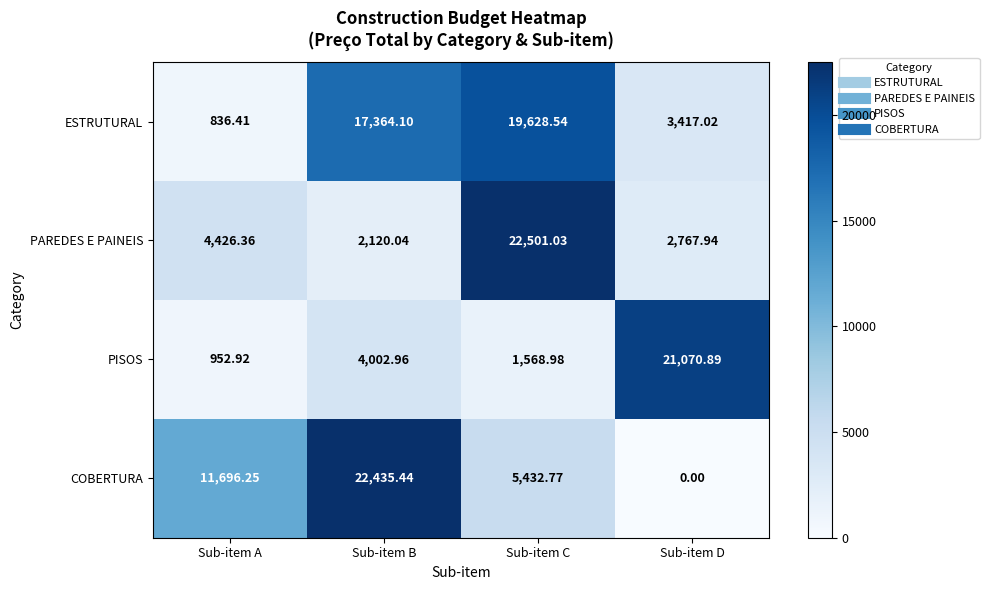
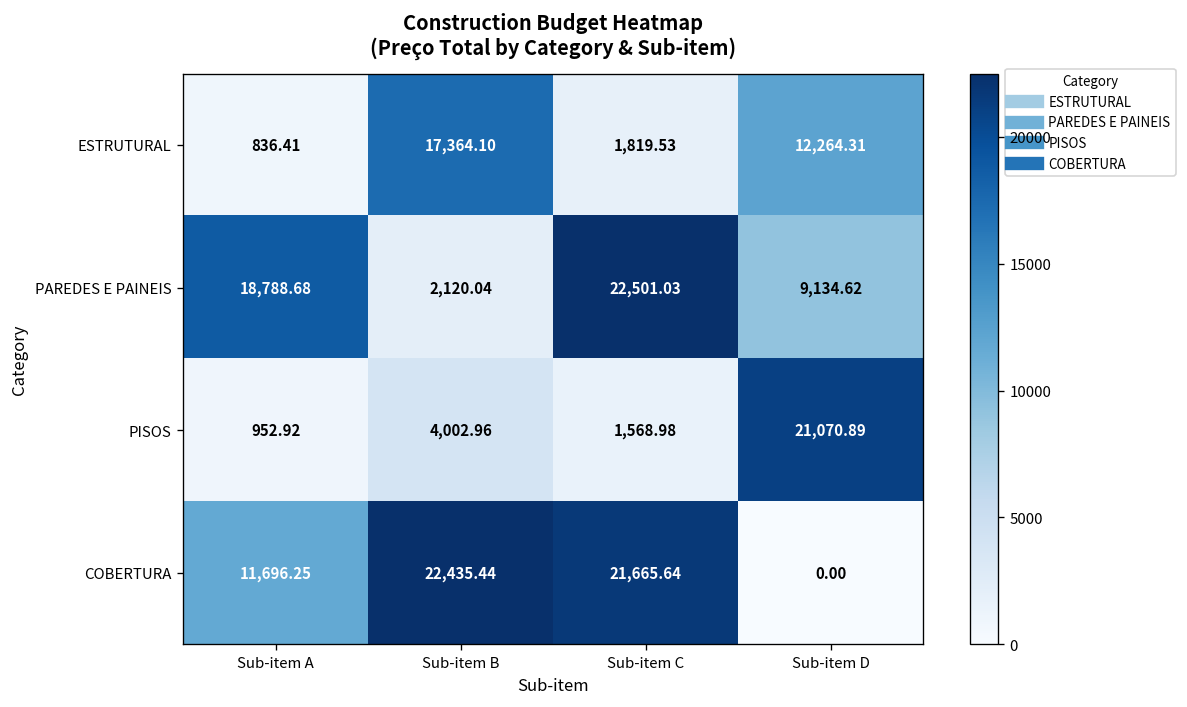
ESTRUTURAL, Sub-item C: 19,628.54 -> 1,819.53
ESTRUTURAL, Sub-item D: 3,417.02 -> 12,264.31
PAREDES E PAINEIS, Sub-item A: 4,426.36 -> 18,788.68
PAREDES E PAINEIS, Sub-item D: 2,767.94 -> 9,134.62
COBERTURA, Sub-item C: 5,432.77 -> 21,665.64
